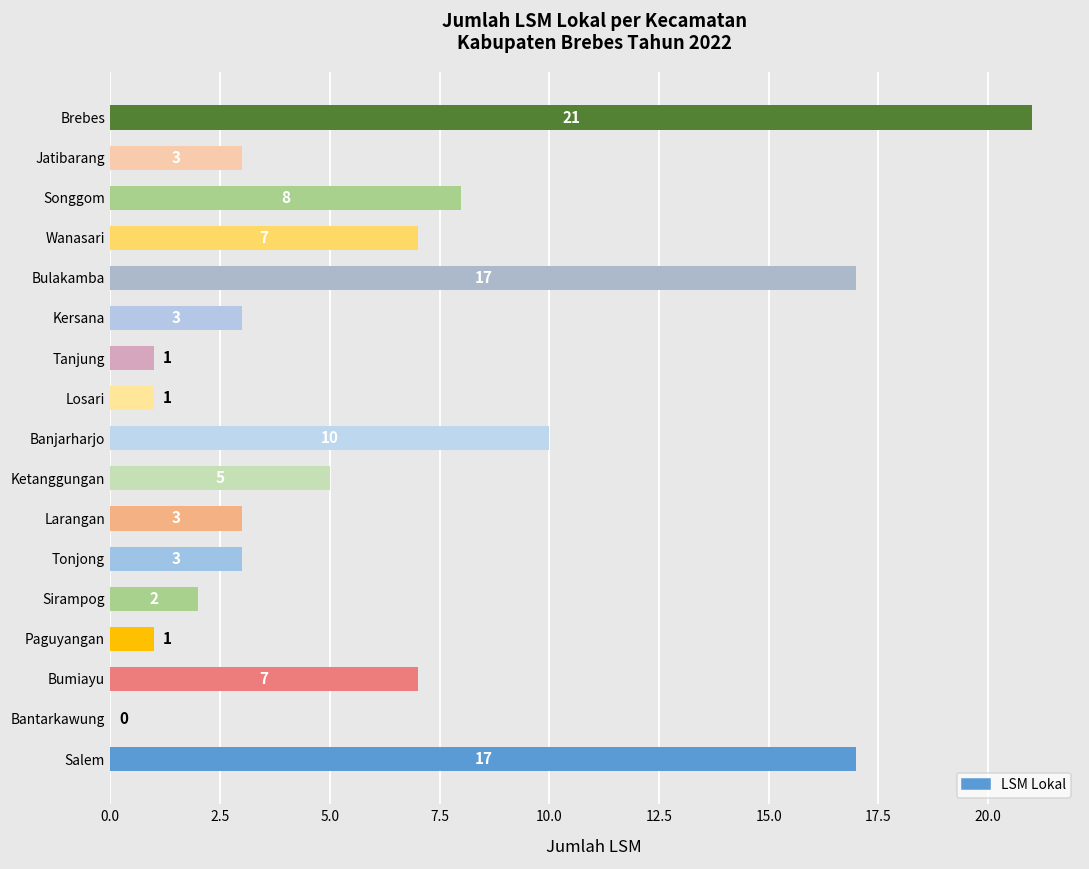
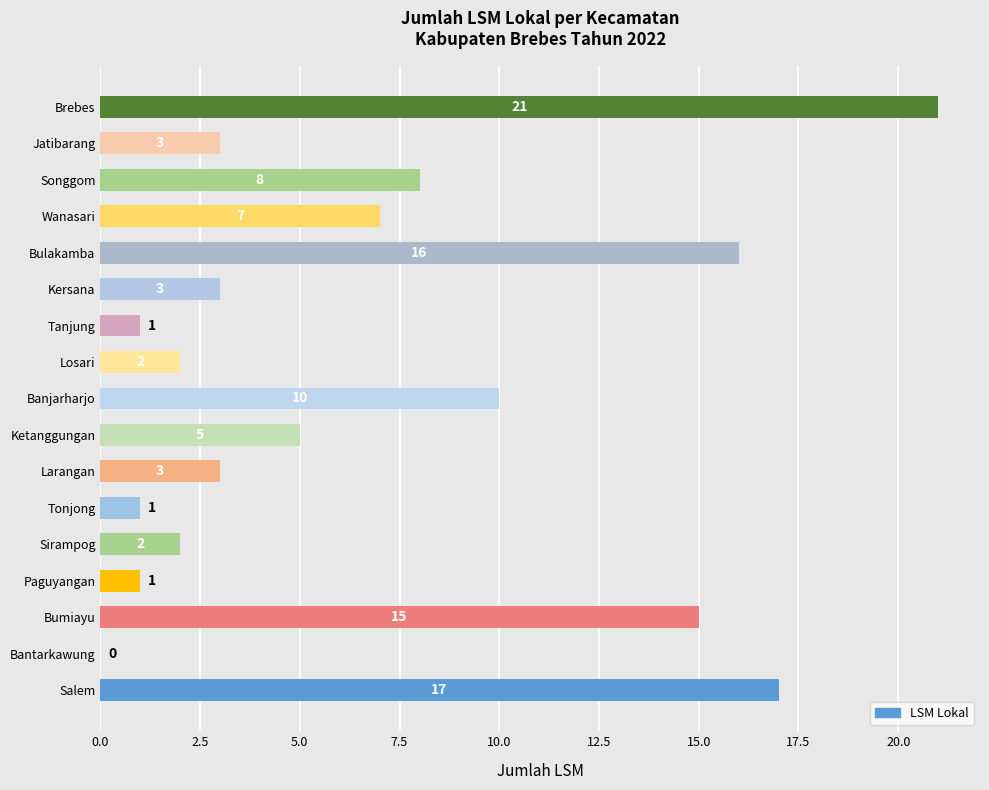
Bulakamba: 17 -> 16
Losari: 1 -> 2
Tonjong: 3 -> 1
Bumiayu: 7 -> 15
